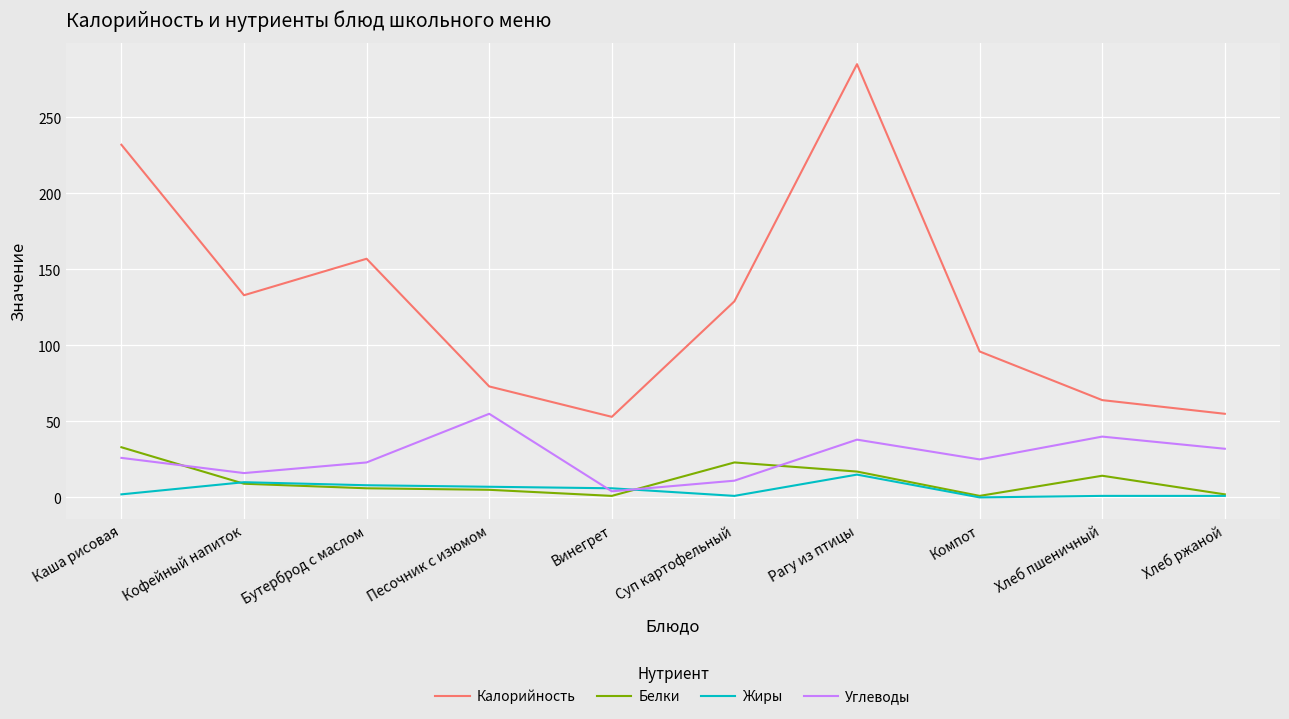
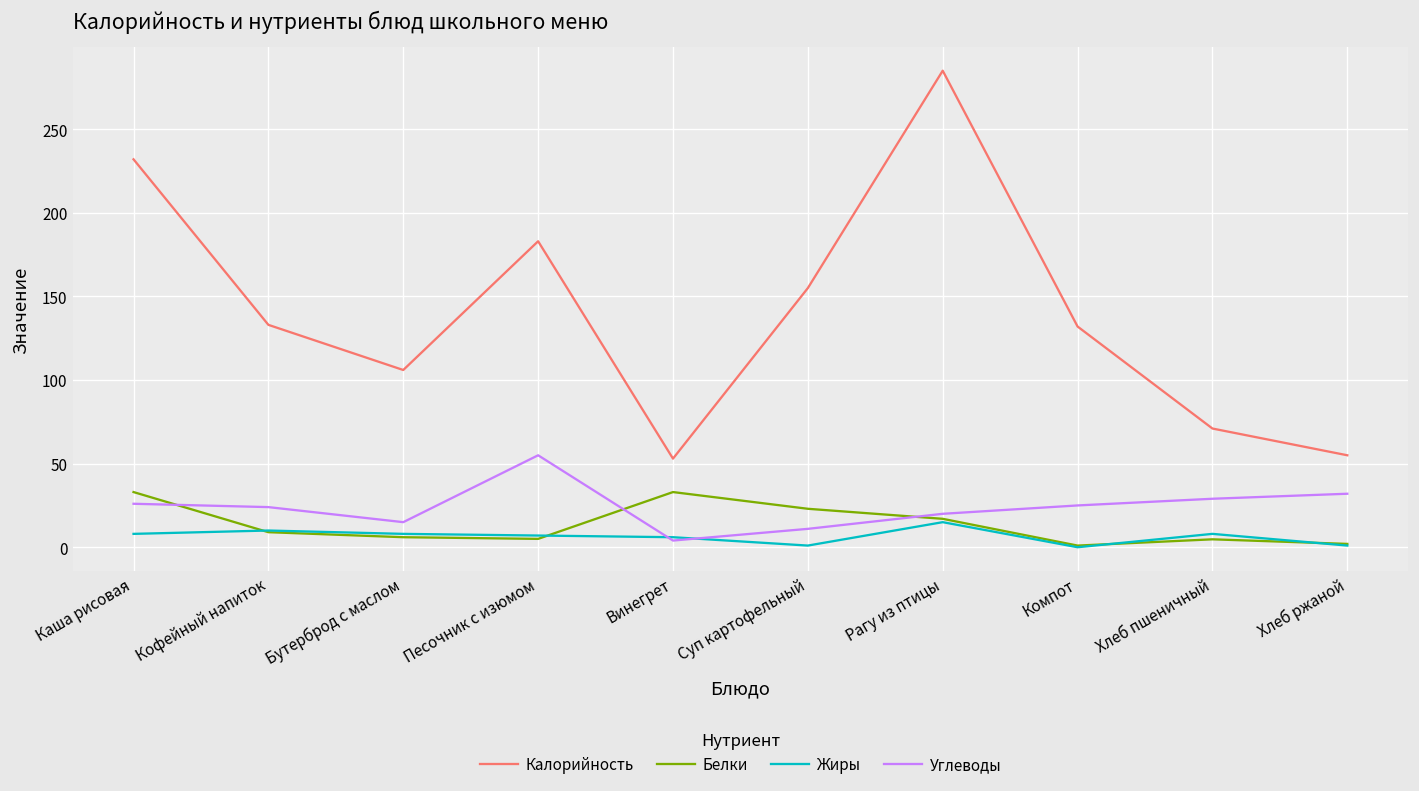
Жиры, Каша рисовая: 2 -> 8
Углеводы, Кофейный напиток: 16 -> 24
Калорийность, Бутерброд с маслом: 157 -> 106
Углеводы, Бутерброд с маслом: 23 -> 15
Калорийность, Песочник с изюмом: 73 -> 183
Белки, Винегрет: 1 -> 33
Калорийность, Суп картофельный: 129 -> 155
Углеводы, Рагу из птицы: 38 -> 20
Калорийность, Компот: 96 -> 132
Калорийность, Хлеб пшеничный: 64 -> 71
Белки, Хлеб пшеничный: 14 -> 5
Жиры, Хлеб пшеничный: 1 -> 8
Углеводы, Хлеб пшеничный: 40 -> 29
